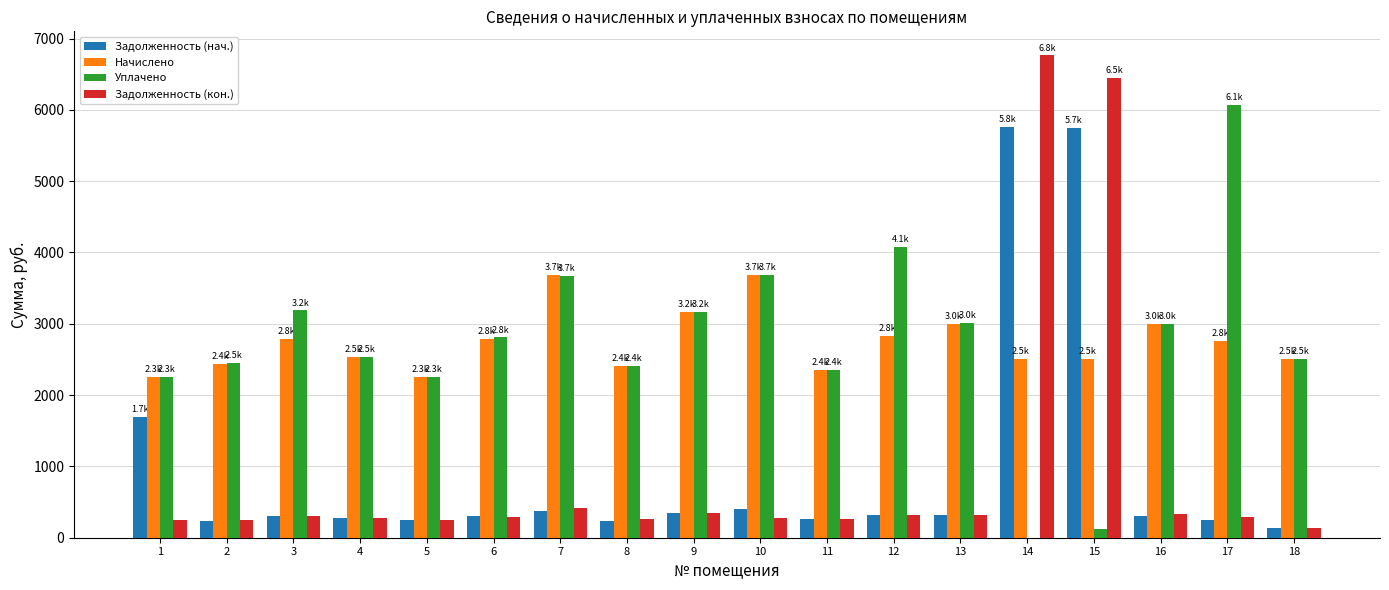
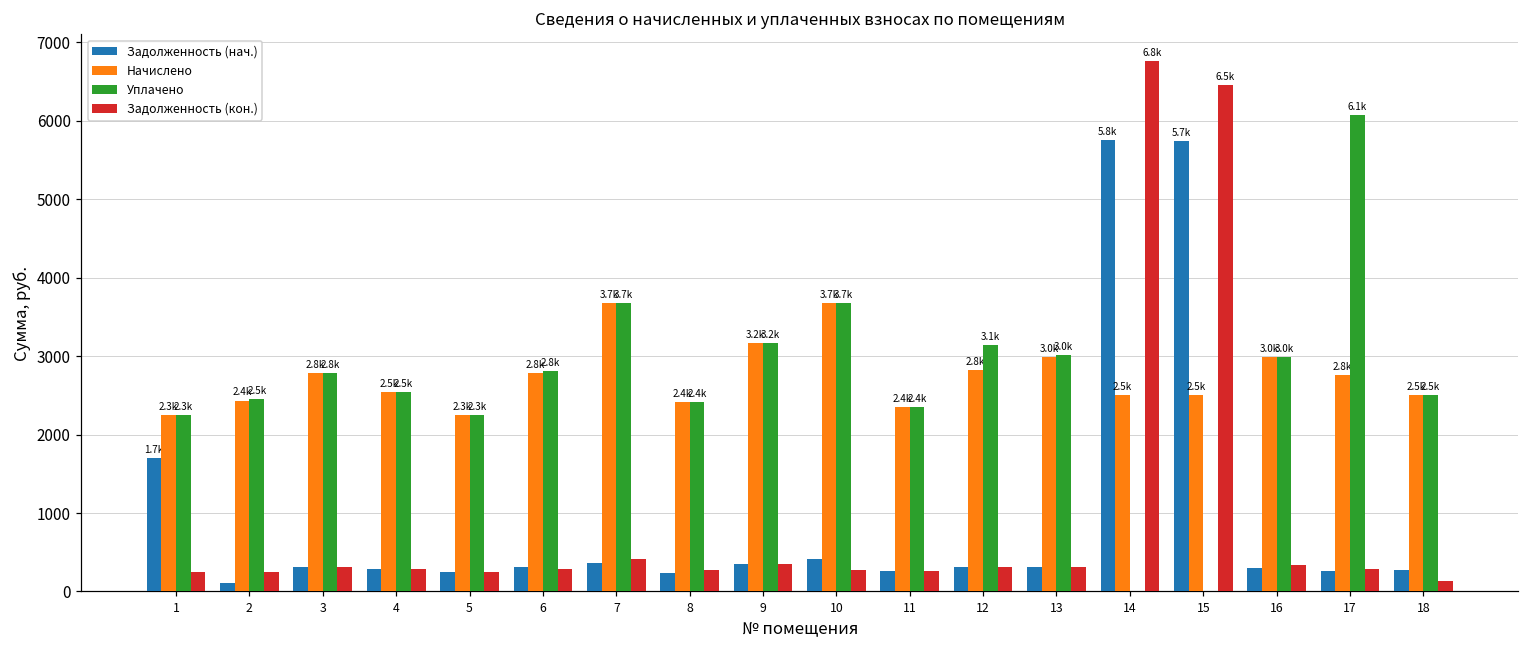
Задолженность (нач.), 2: 200 -> 100
Уплачено, 3: 3.2k -> 2.8k
Уплачено, 12: 4.1k -> 3.1k
Уплачено, 15: 100 -> 0
Задолженность (нач.), 18: 100 -> 300
